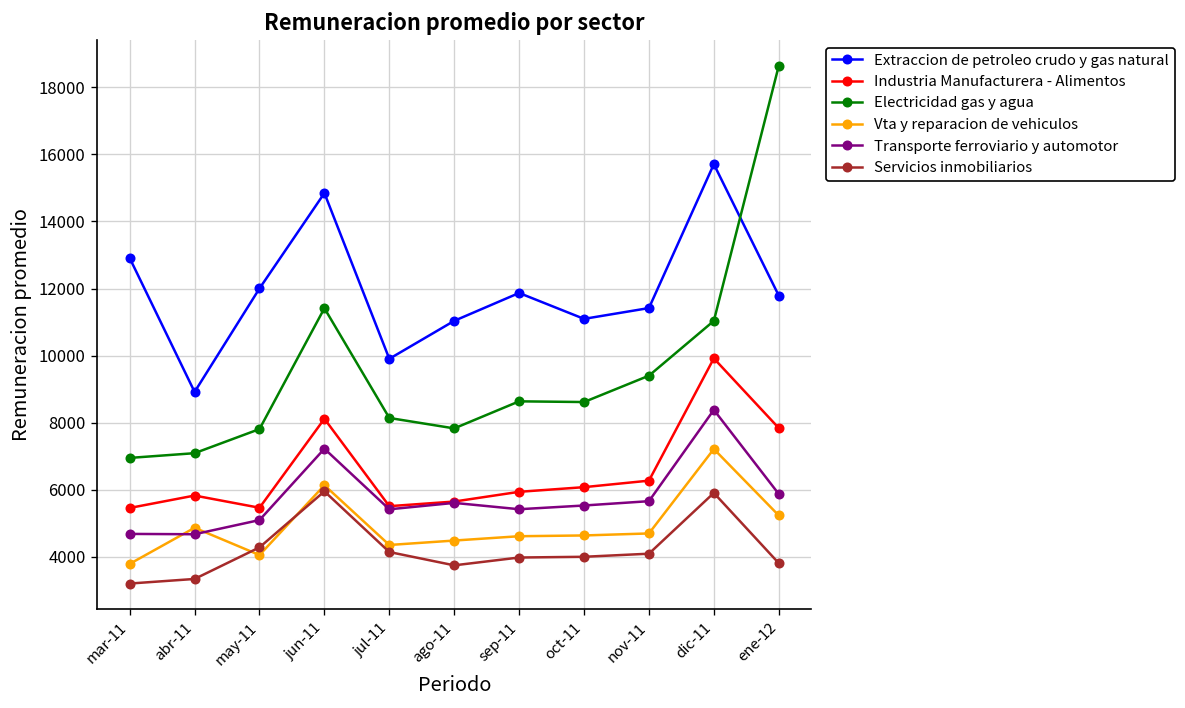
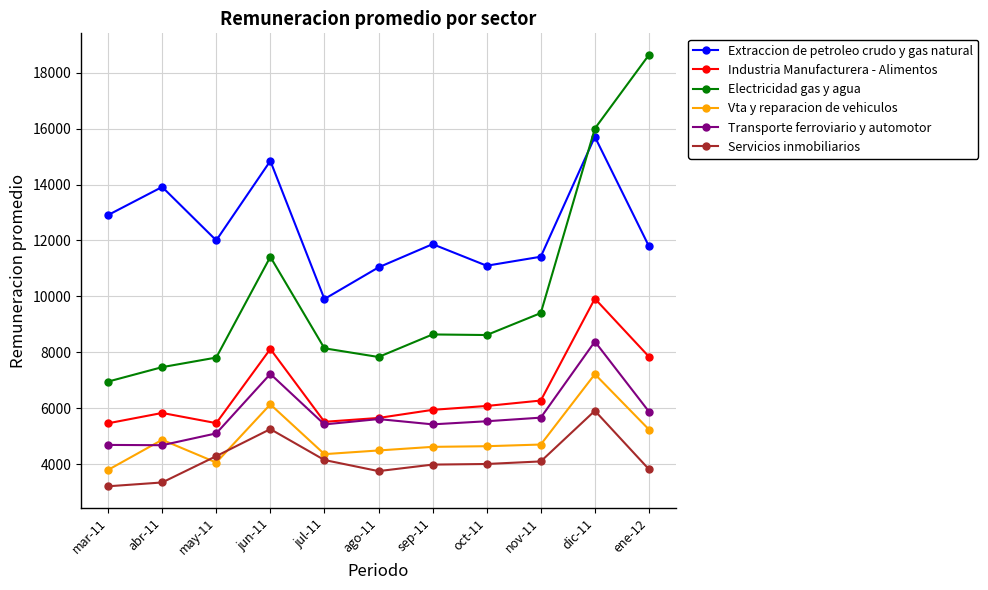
Extraccion de petroleo crudo y gas natural, abr-11: 8900 -> 13900
Electricidad gas y agua, abr-11: 7100 -> 7500
Servicios inmobiliarios, jun-11: 6000 -> 5200
Electricidad gas y agua, dic-11: 11000 -> 16000
